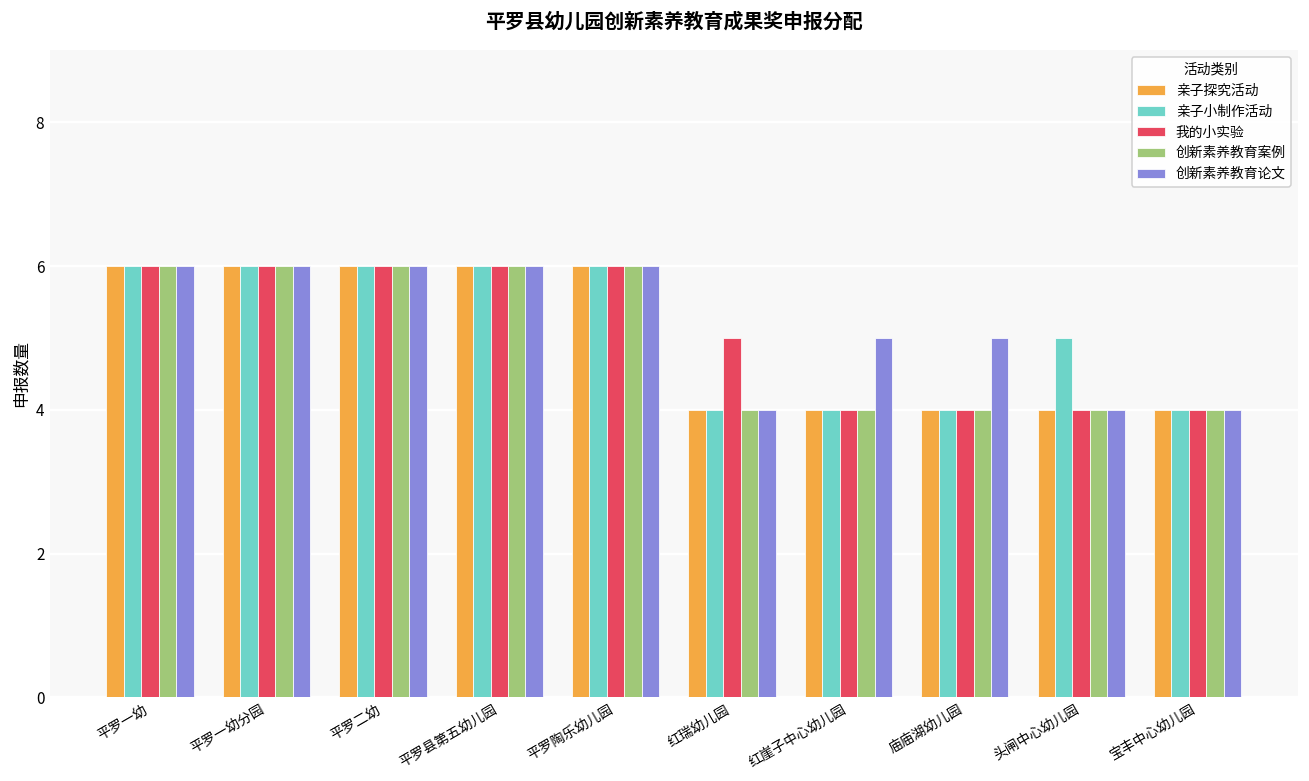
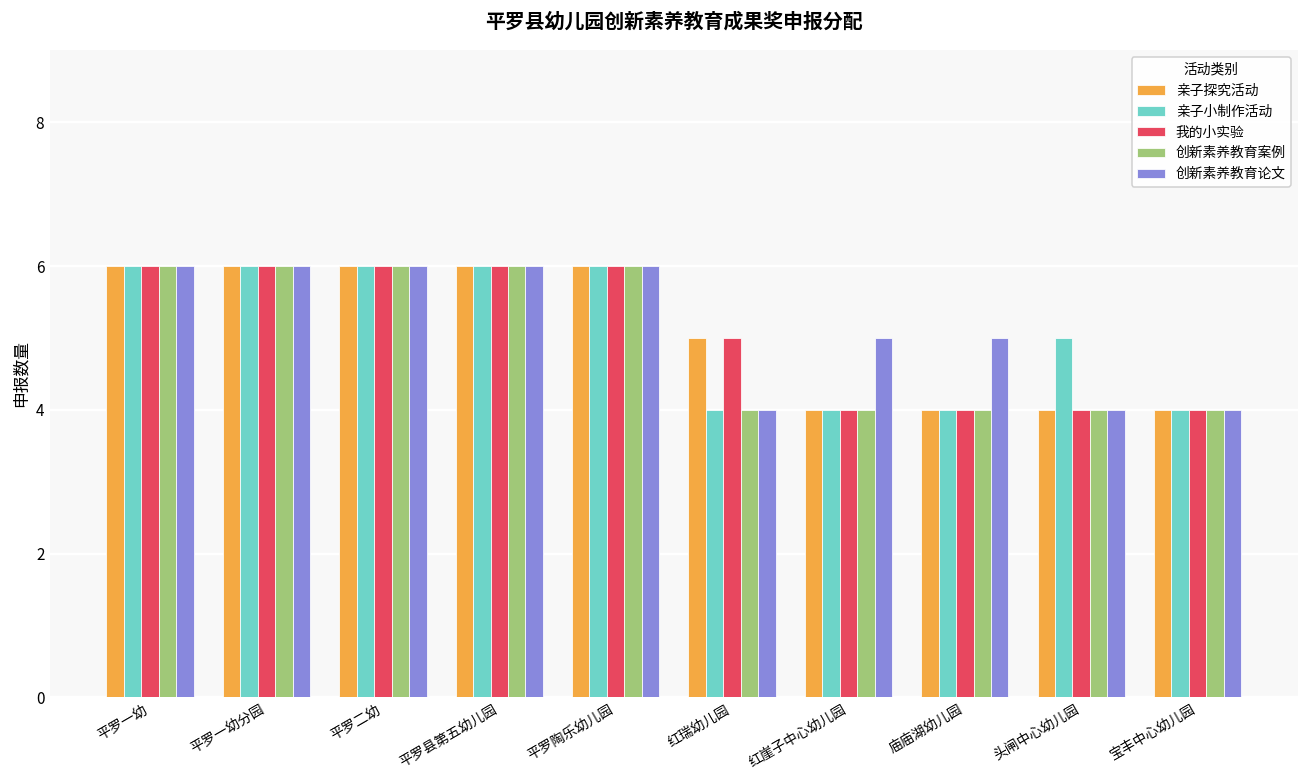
亲子探究活动, 红瑞幼儿园: 4 -> 5
